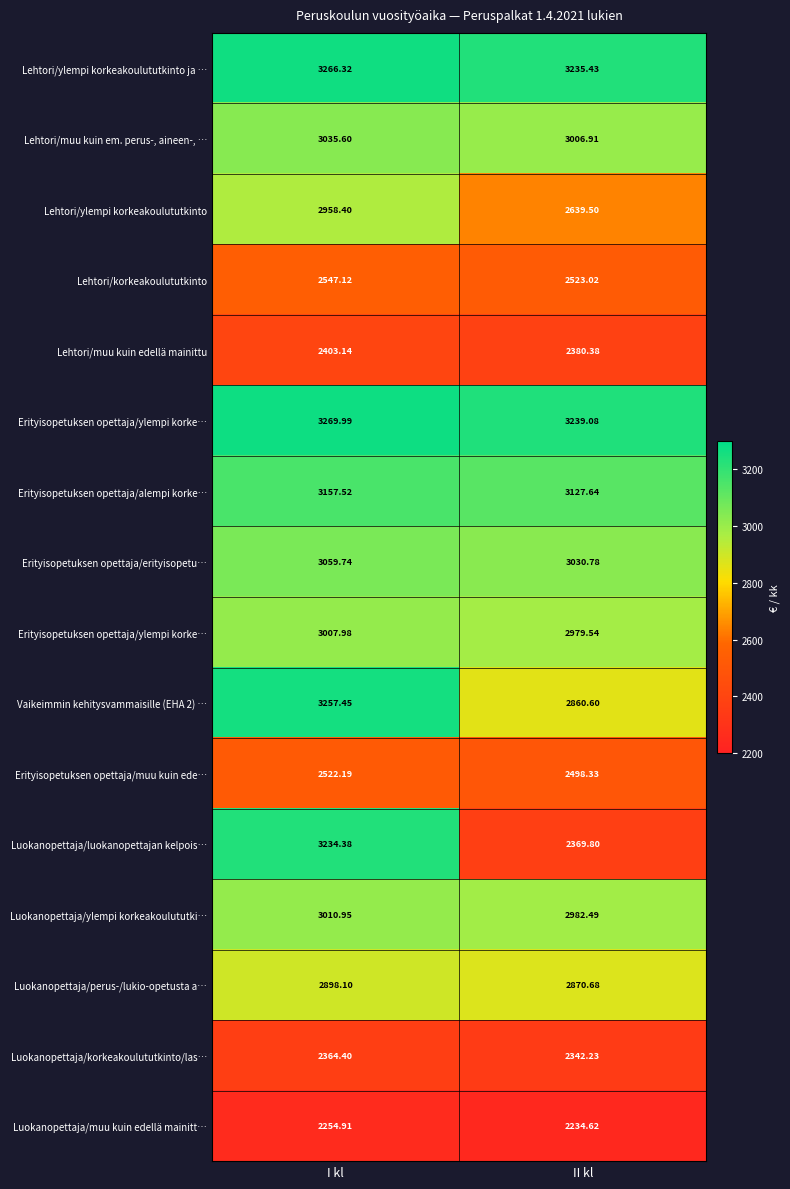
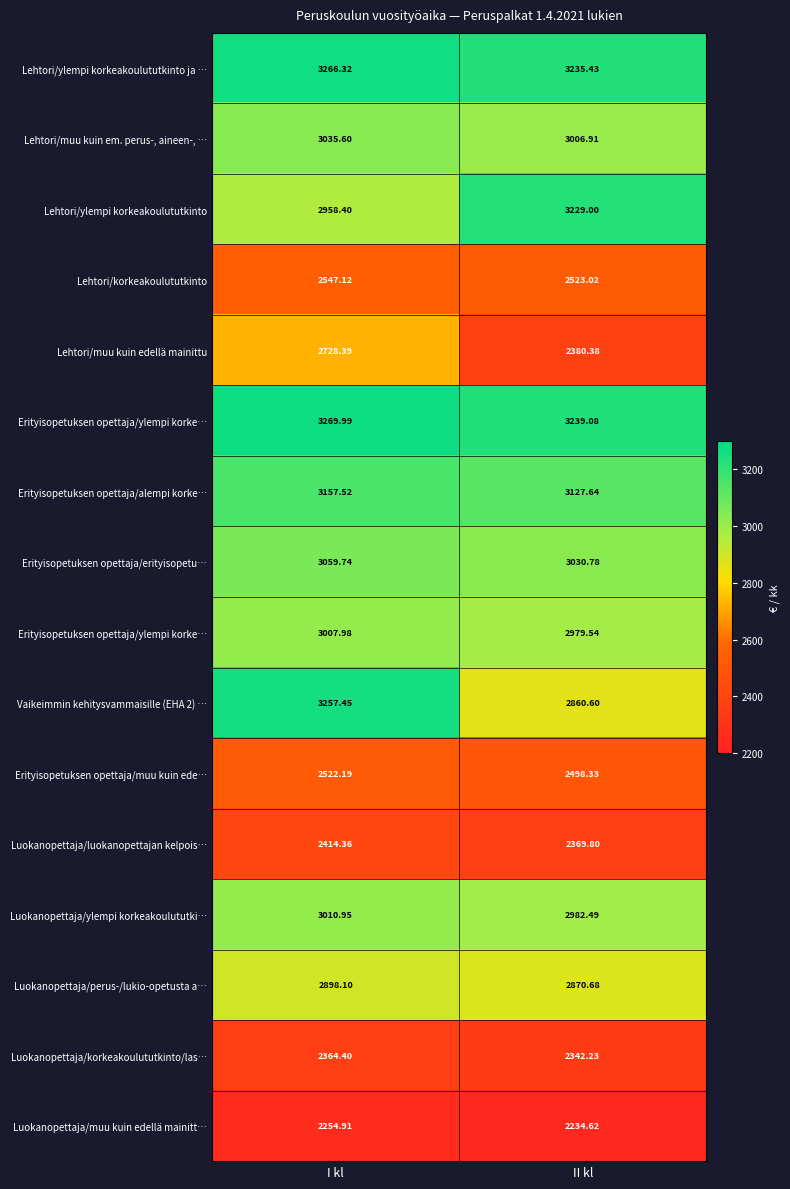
Lehtori/ylempi korkeakoulututkinto, II kl: 2639.50 -> 3229.00
Lehtori/muu kuin edellä mainittu, I kl: 2403.14 -> 2728.39
Luokanopettaja/luokanopettajan kelpois…, I kl: 3234.38 -> 2414.36
